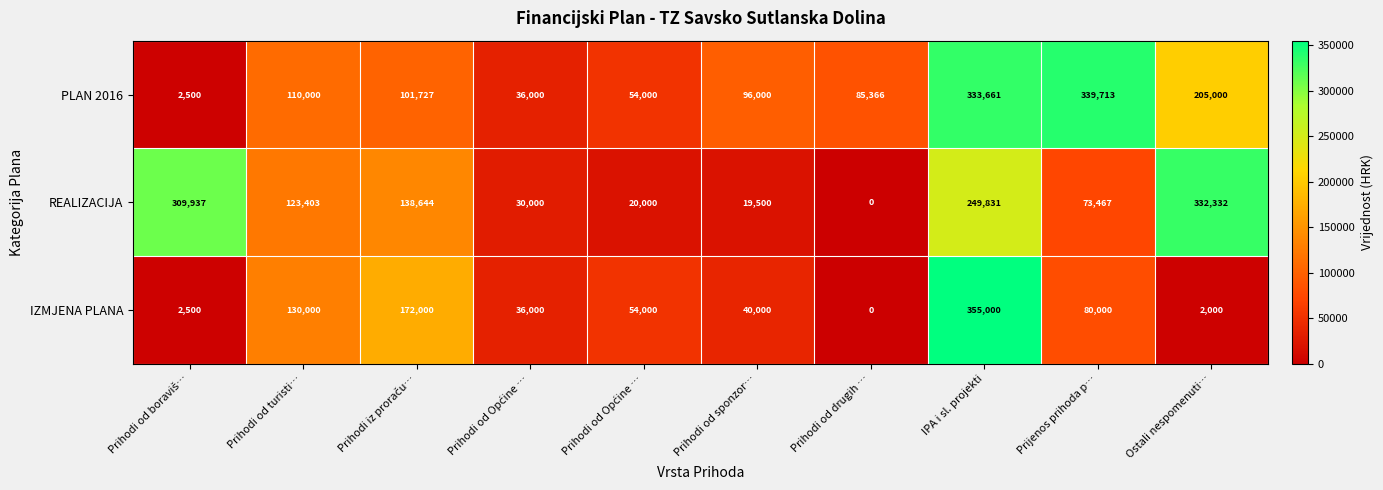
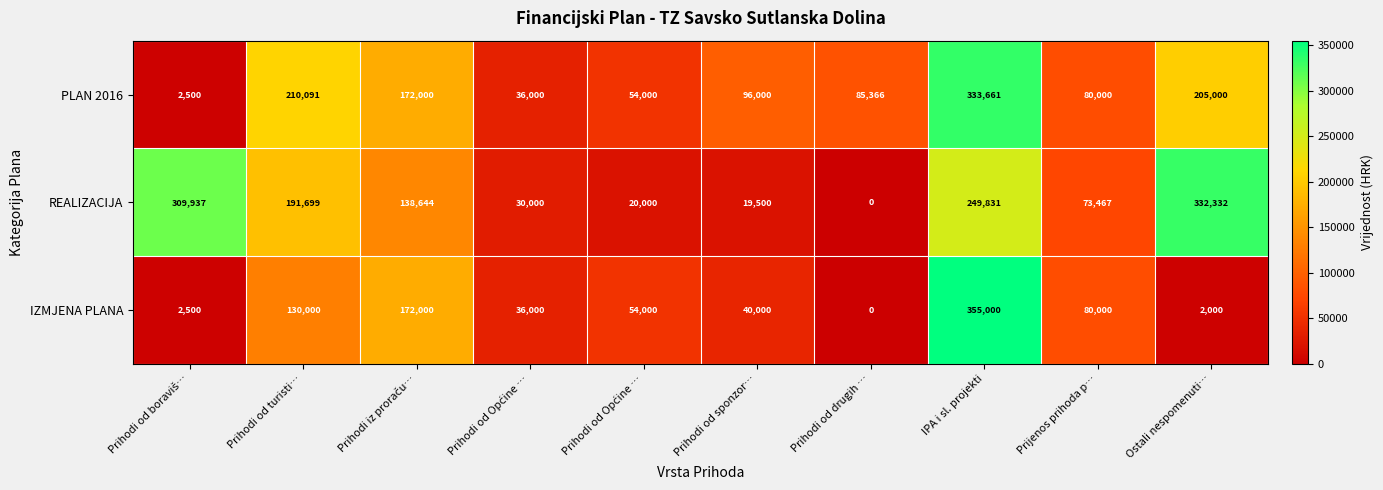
PLAN 2016, Prihodi od turisti…: 110,000 -> 210,091
PLAN 2016, Prihodi iz proraču…: 101,727 -> 172,000
PLAN 2016, Prijenos prihoda p…: 339,713 -> 80,000
REALIZACIJA, Prihodi od turisti…: 123,403 -> 191,699
